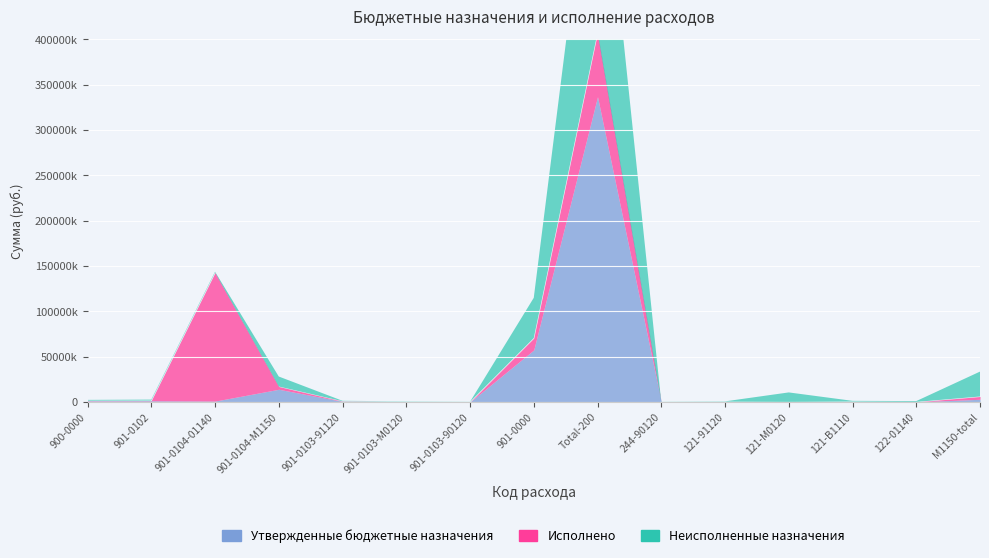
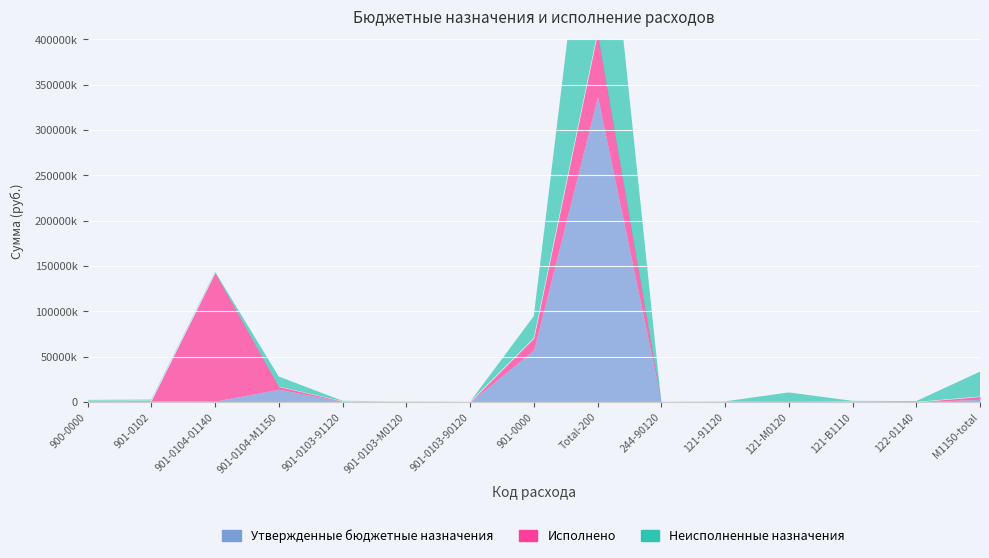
Неисполненные назначения, 901-0000: 40000000 -> 20000000
